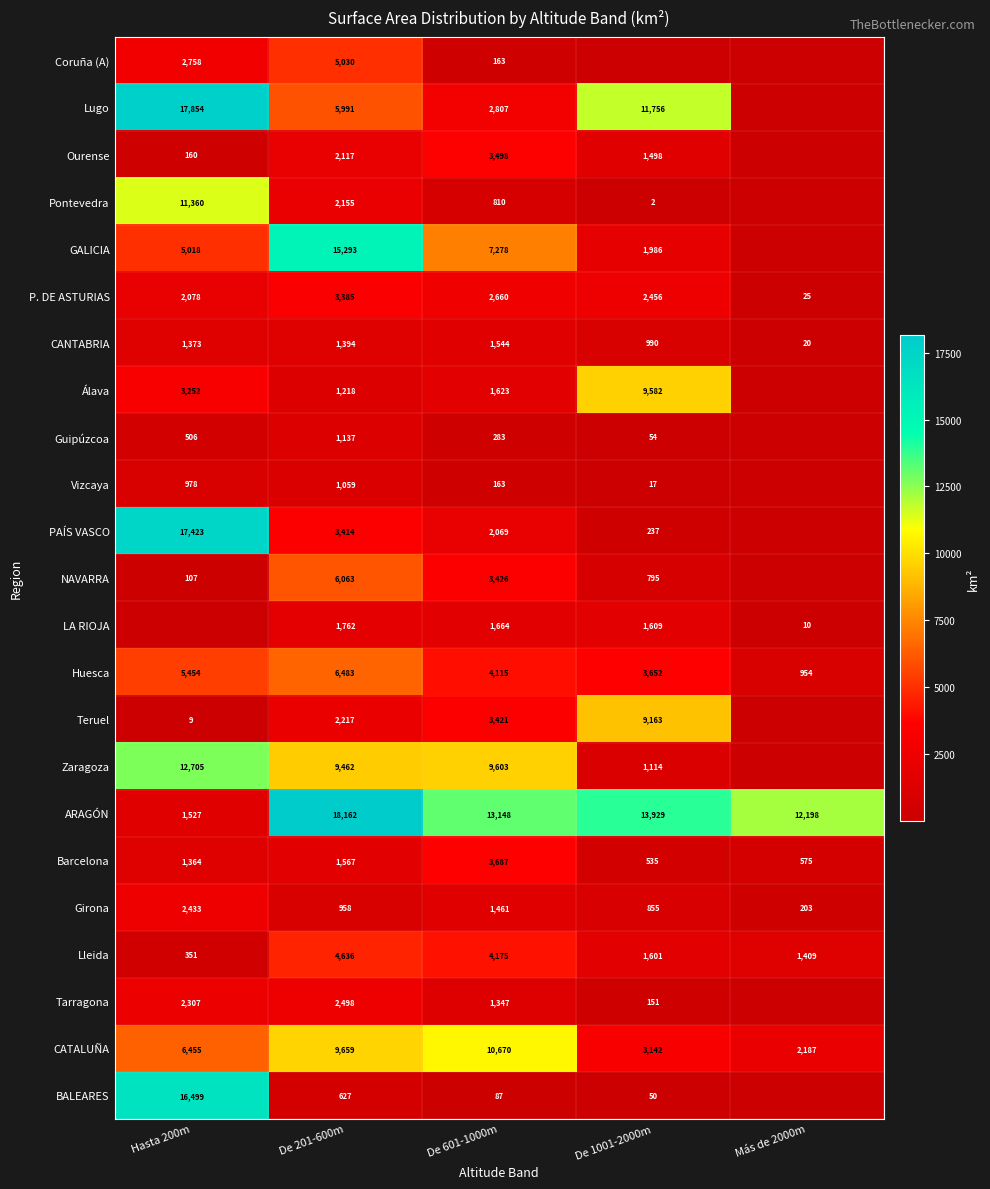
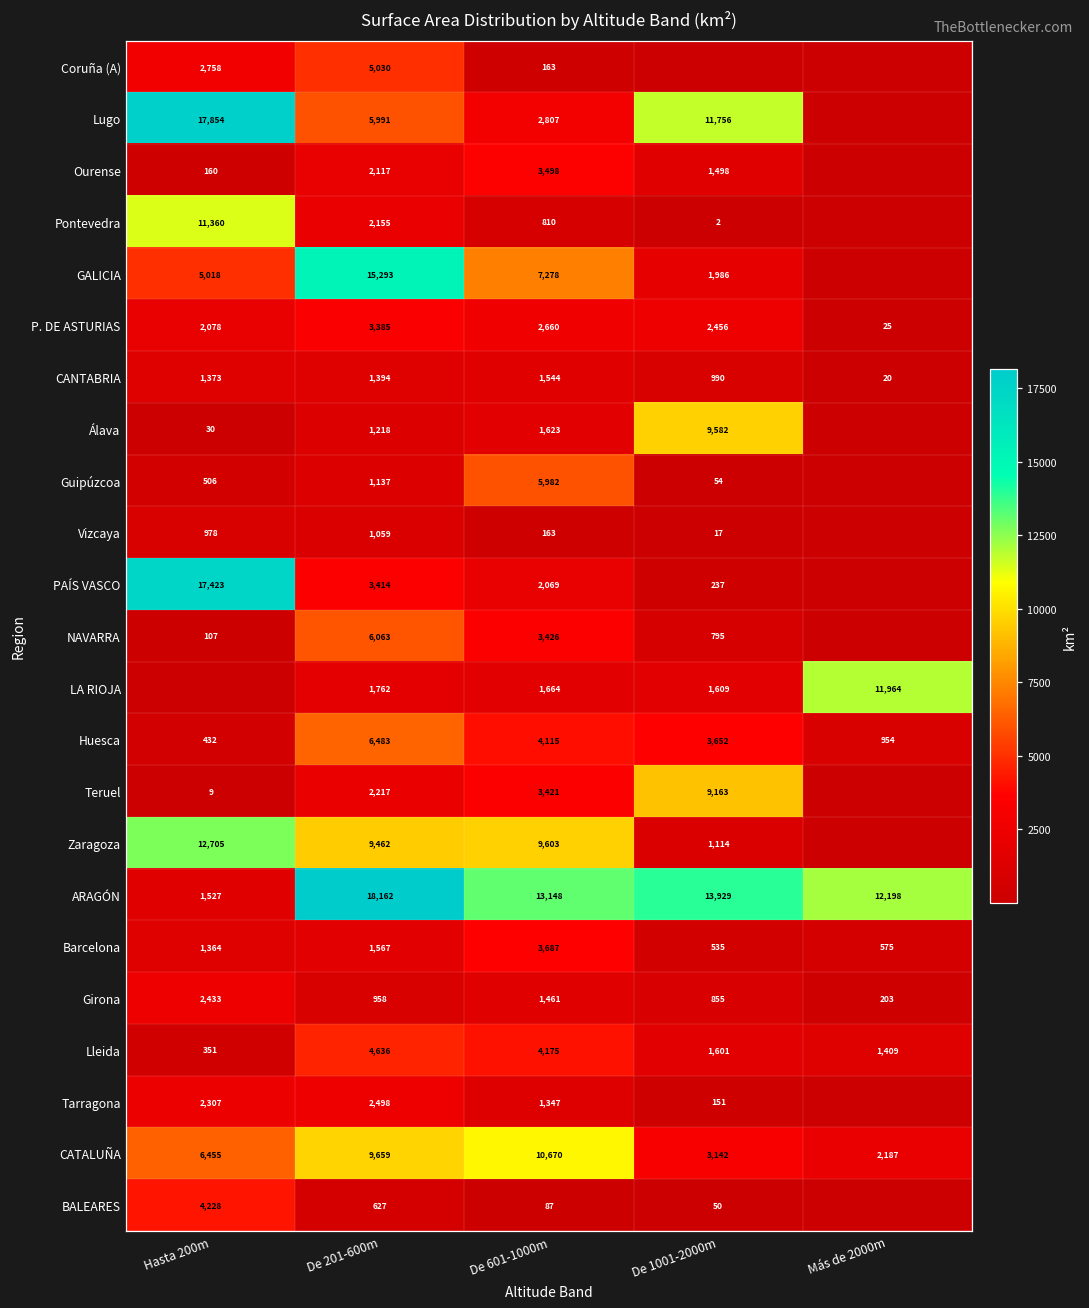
Álava, Hasta 200m: 3,252 -> 30
Guipúzcoa, De 601-1000m: 283 -> 5,982
LA RIOJA, Más de 2000m: 10 -> 11,964
Huesca, Hasta 200m: 5,454 -> 432
BALEARES, Hasta 200m: 16,499 -> 4,228
